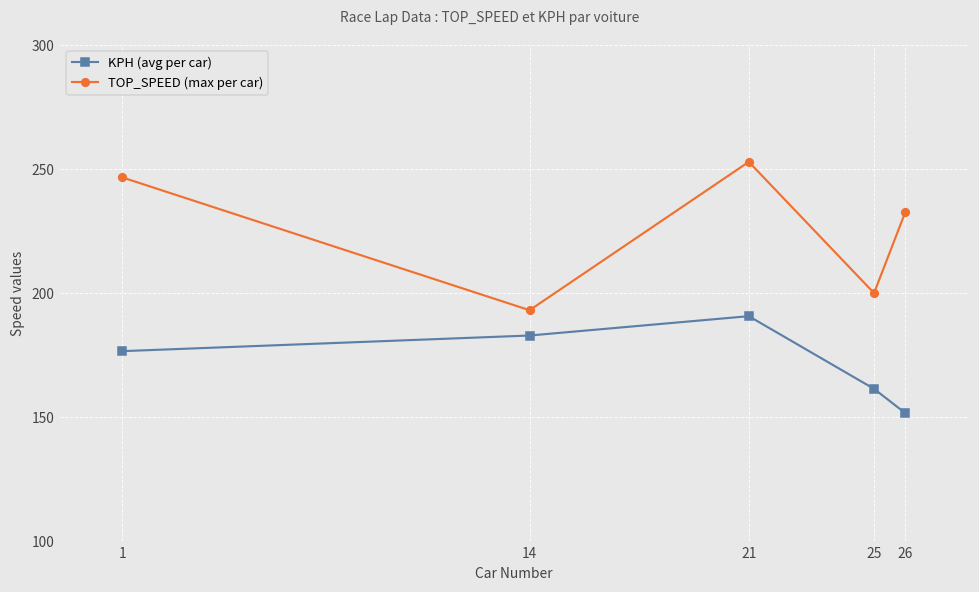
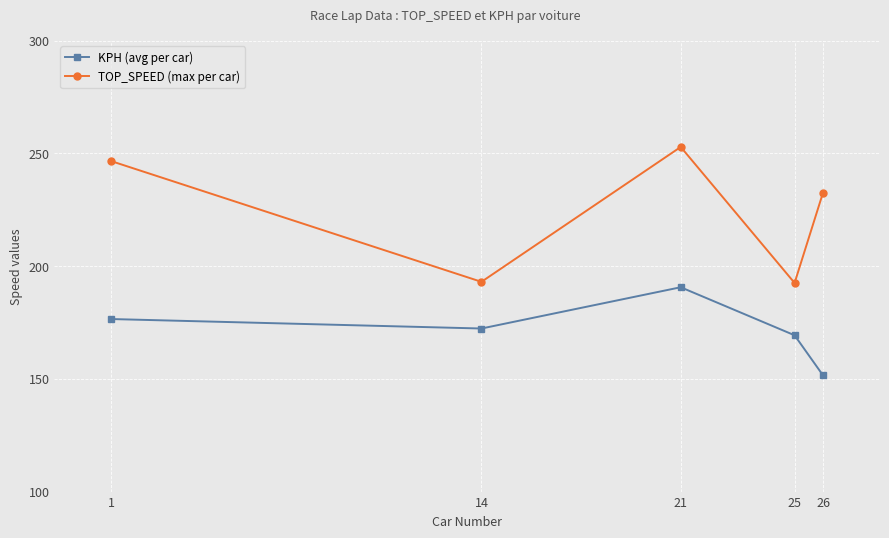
KPH (avg per car), 14: 183 -> 172
KPH (avg per car), 25: 161 -> 169
TOP_SPEED (max per car), 25: 200 -> 193
